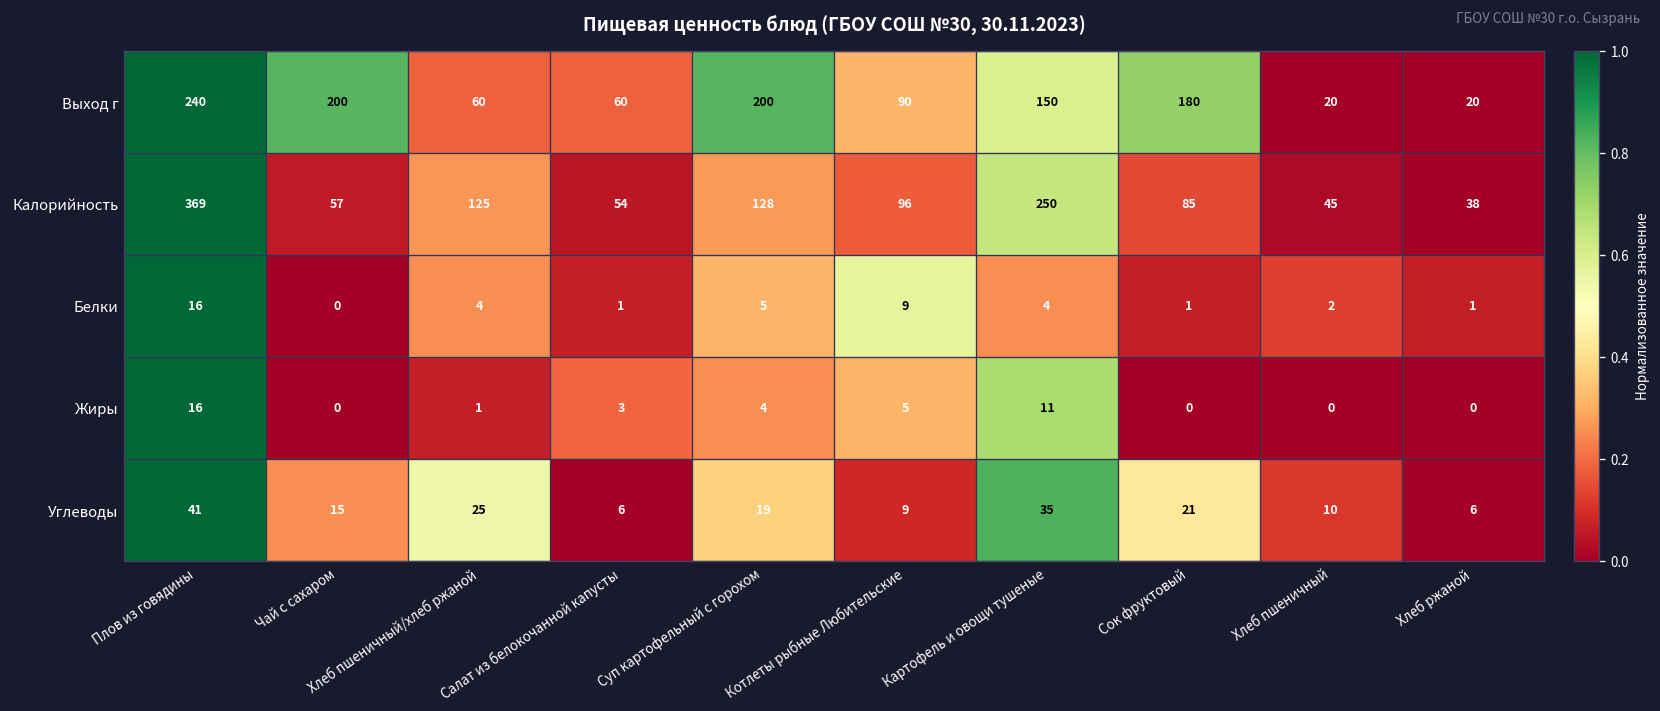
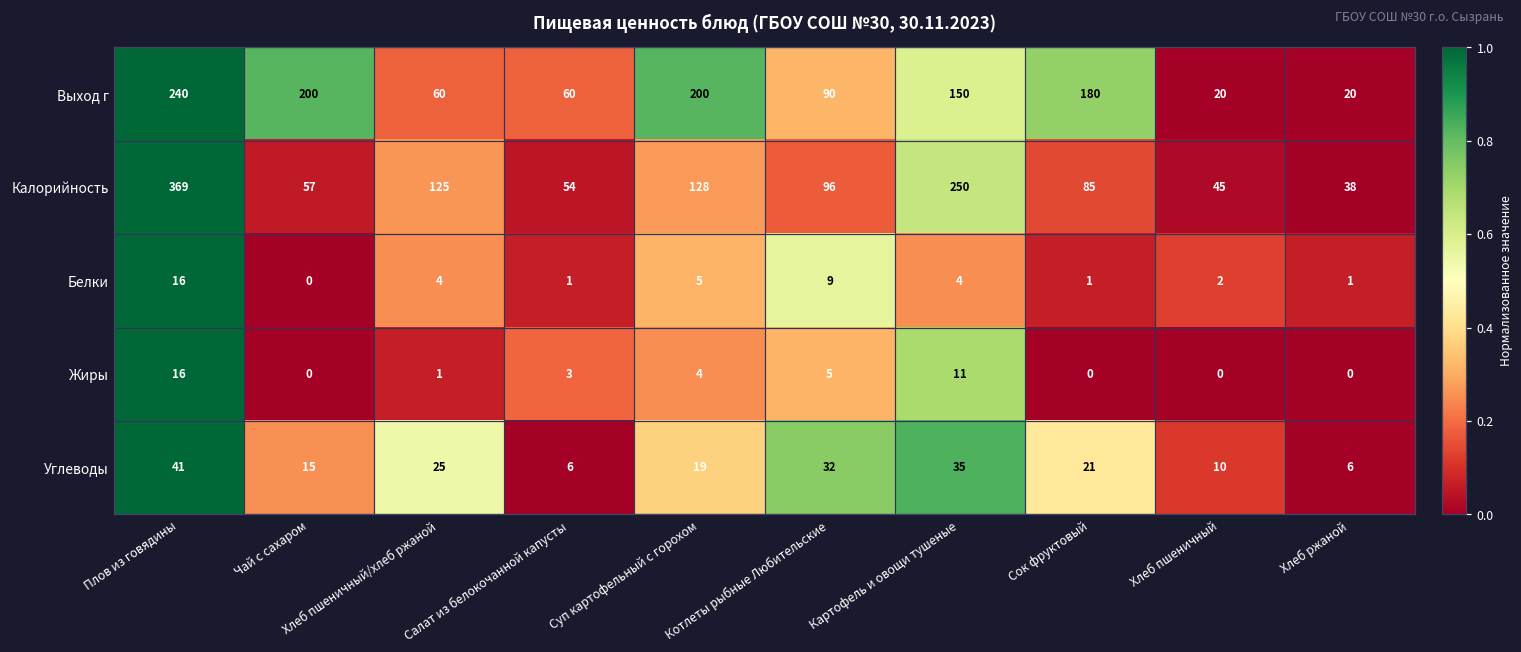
Углеводы, Котлеты рыбные Любительские: 9 -> 32
